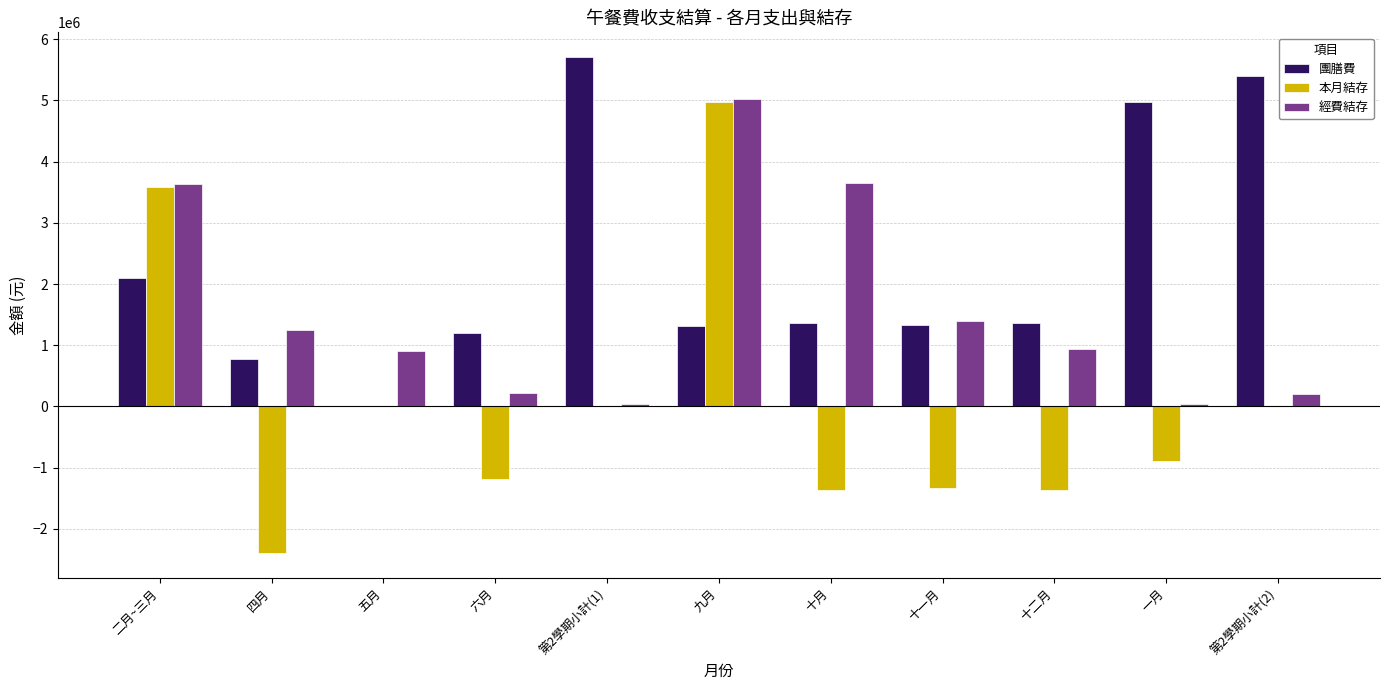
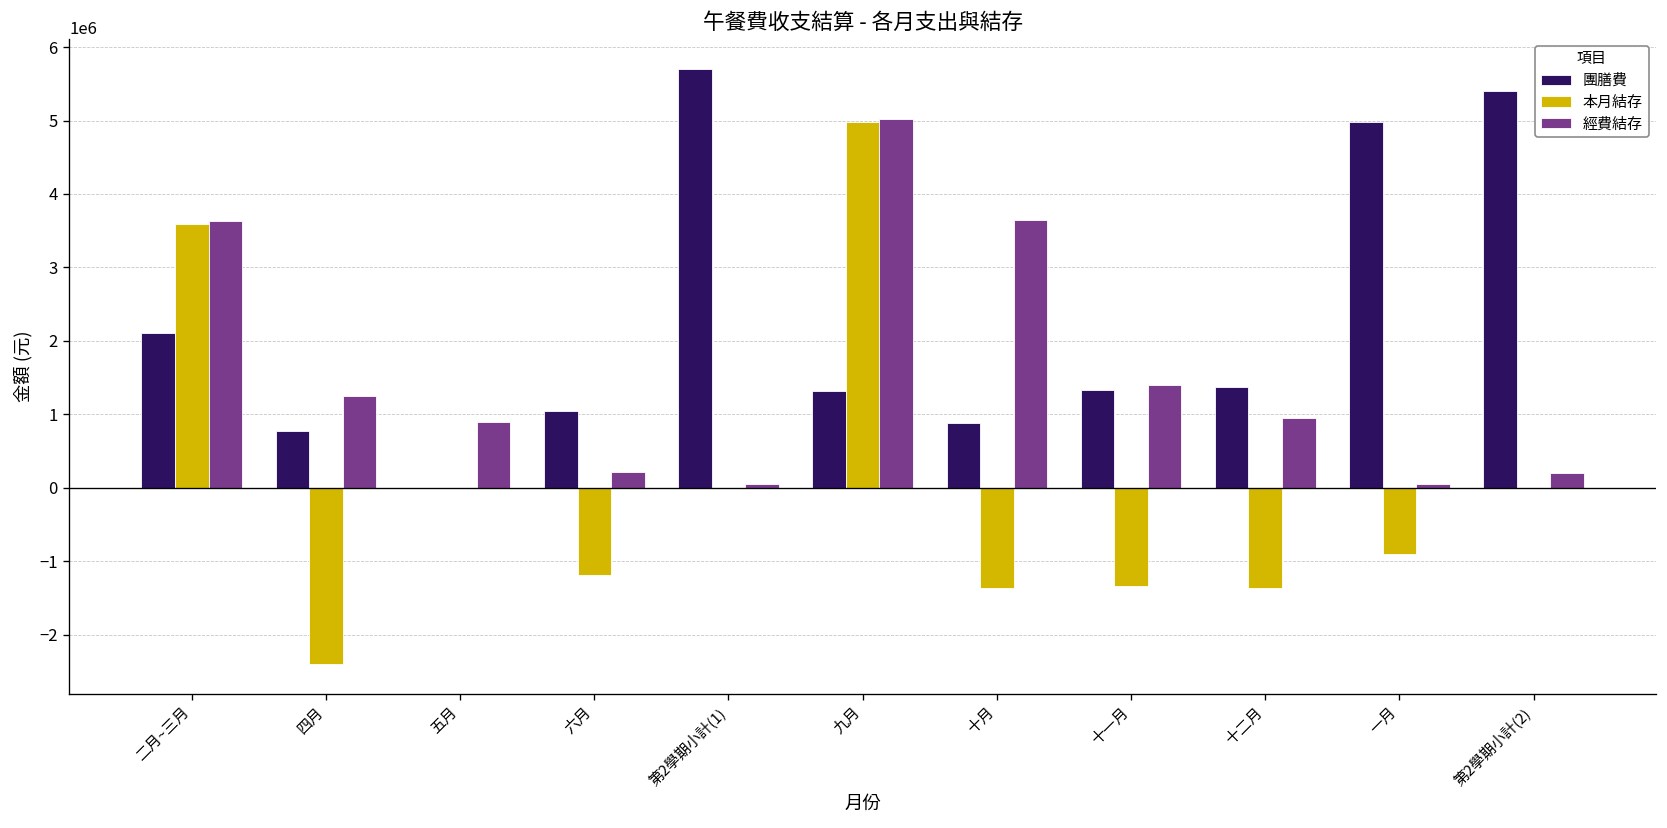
團膳費, 六月: 1200000 -> 1000000
團膳費, 十月: 1400000 -> 900000
